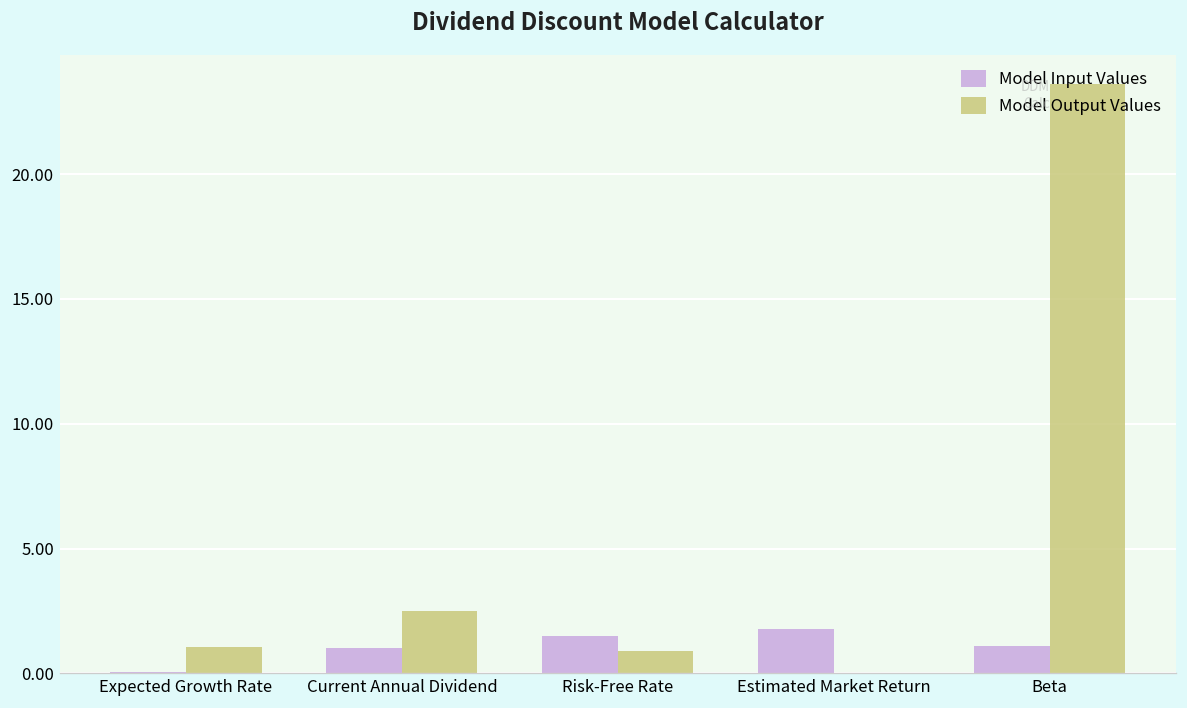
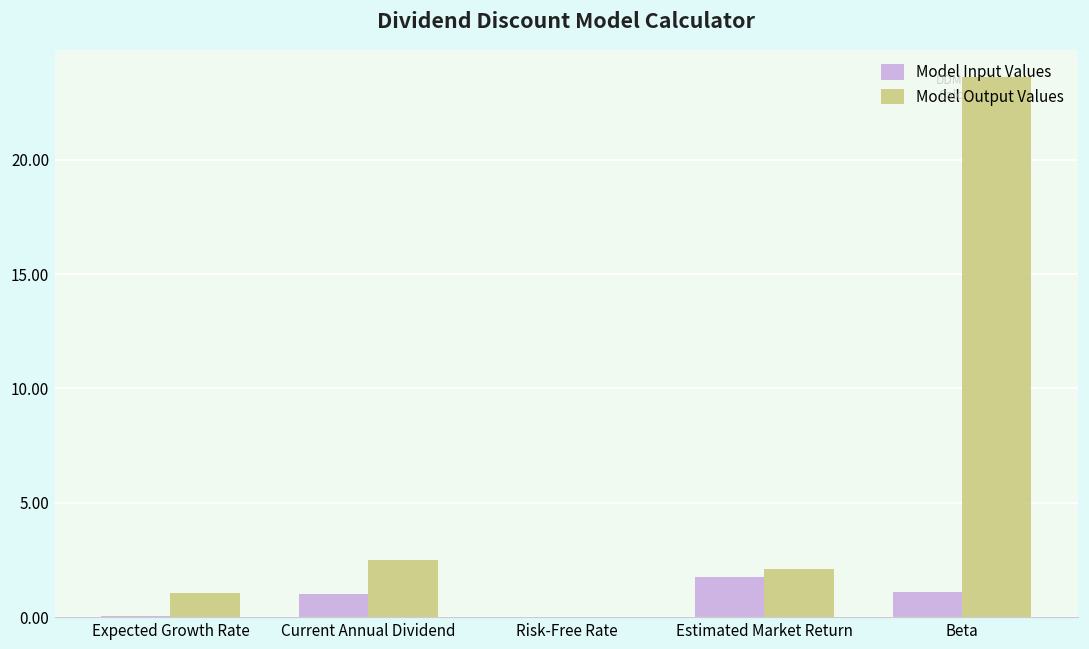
Model Input Values, Risk-Free Rate: 1.5 -> 0.0
Model Output Values, Risk-Free Rate: 0.9 -> 0.0
Model Output Values, Estimated Market Return: 0.0 -> 2.1
